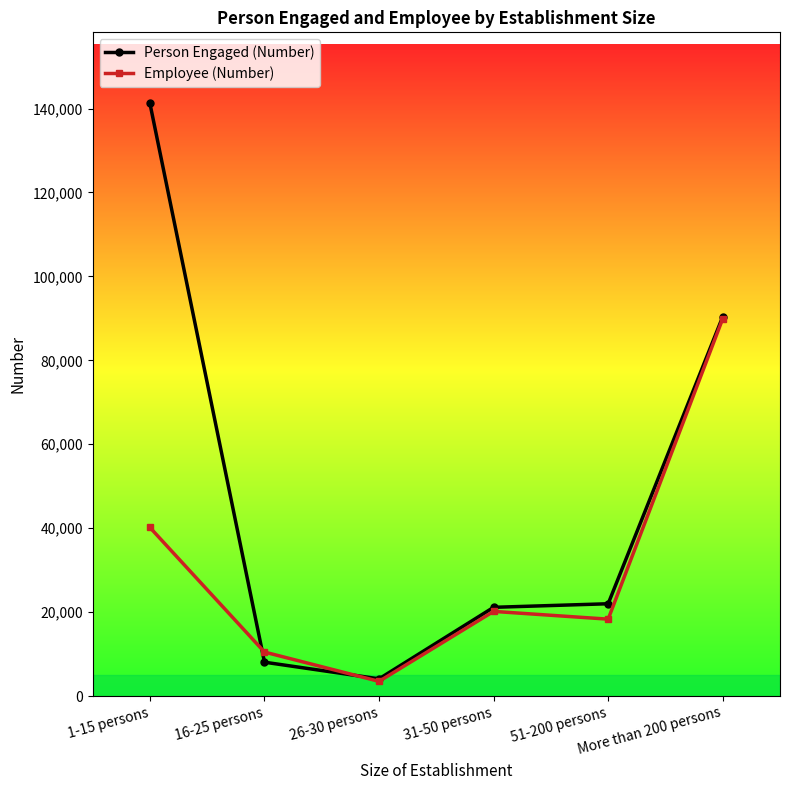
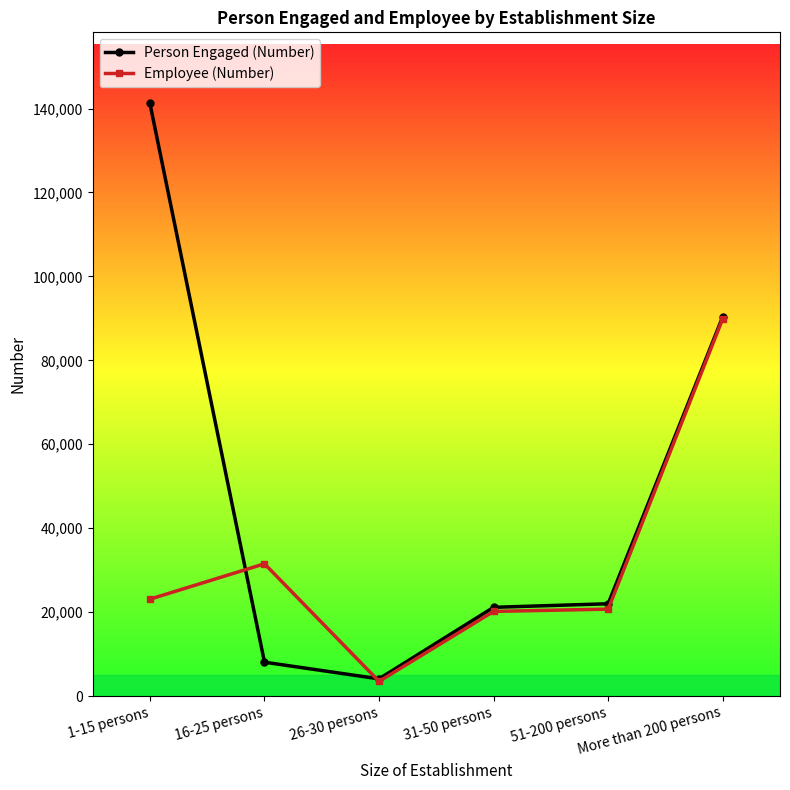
Employee (Number), 1-15 persons: 40,000 -> 23,000
Employee (Number), 16-25 persons: 10,000 -> 32,000
Employee (Number), 51-200 persons: 18,000 -> 21,000
